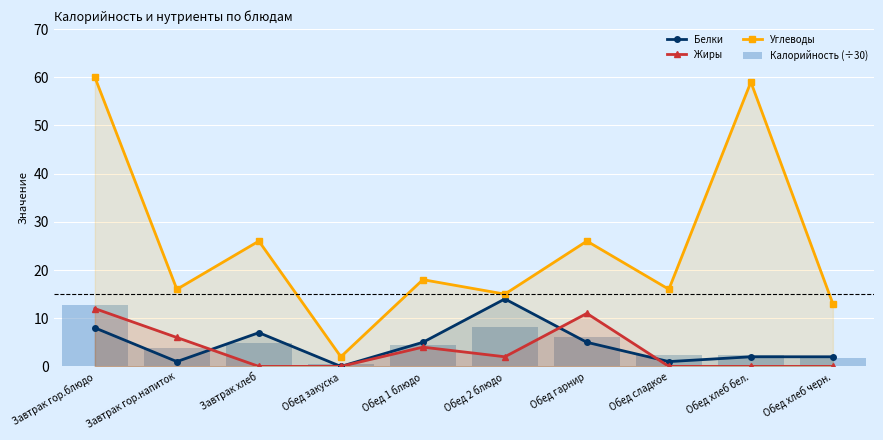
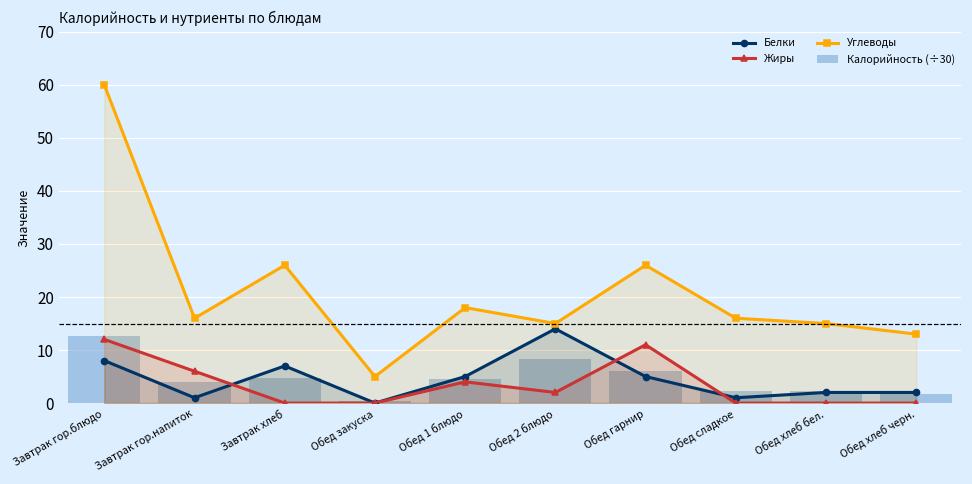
Углеводы, Обед закуска: 2 -> 5
Углеводы, Обед хлеб бел.: 59 -> 15
